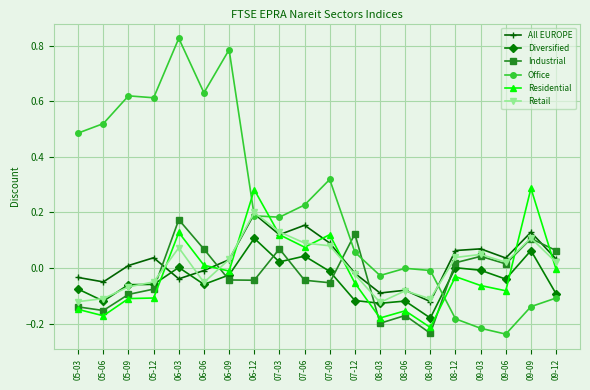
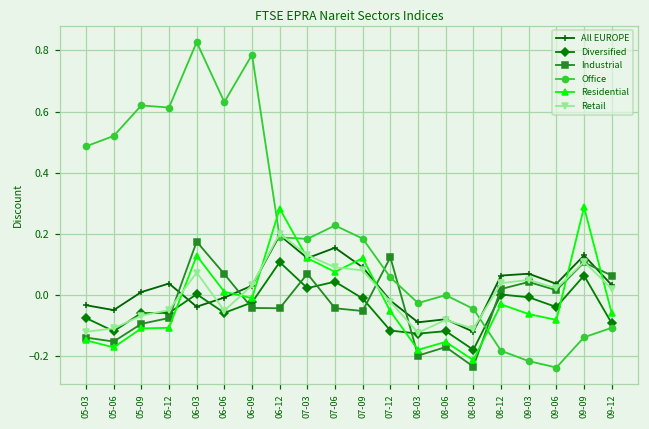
Office, 07-09: 0.32 -> 0.18
Office, 08-09: -0.01 -> -0.05
Residential, 09-12: -0.01 -> -0.06
